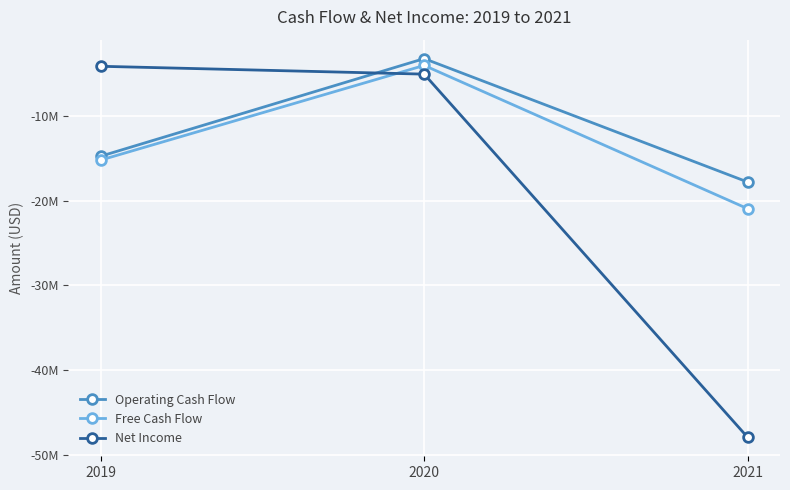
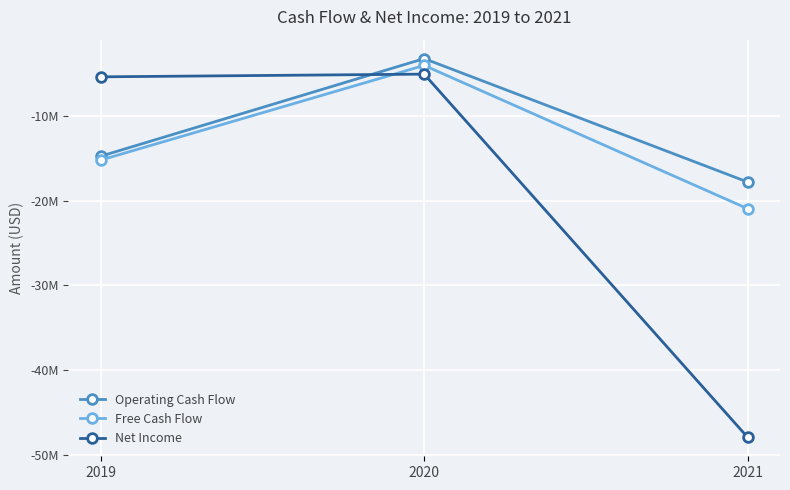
Net Income, 2019: -4000000 -> -5000000
